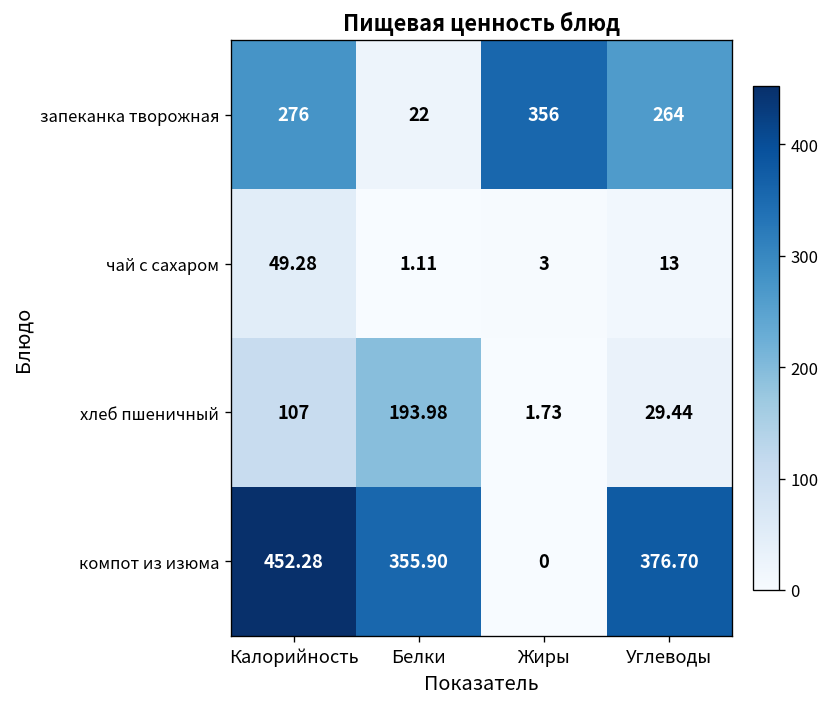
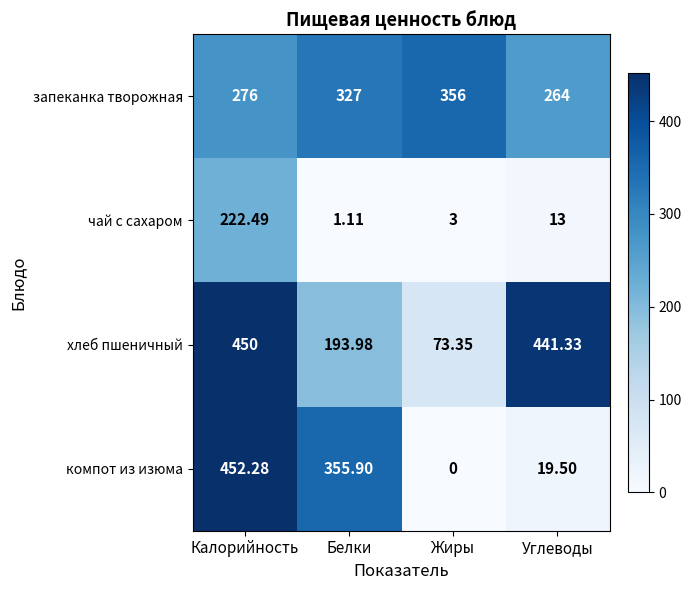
запеканка творожная, Белки: 22 -> 327
чай с сахаром, Калорийность: 49.28 -> 222.49
хлеб пшеничный, Калорийность: 107 -> 450
хлеб пшеничный, Жиры: 1.73 -> 73.35
хлеб пшеничный, Углеводы: 29.44 -> 441.33
компот из изюма, Углеводы: 376.70 -> 19.50
